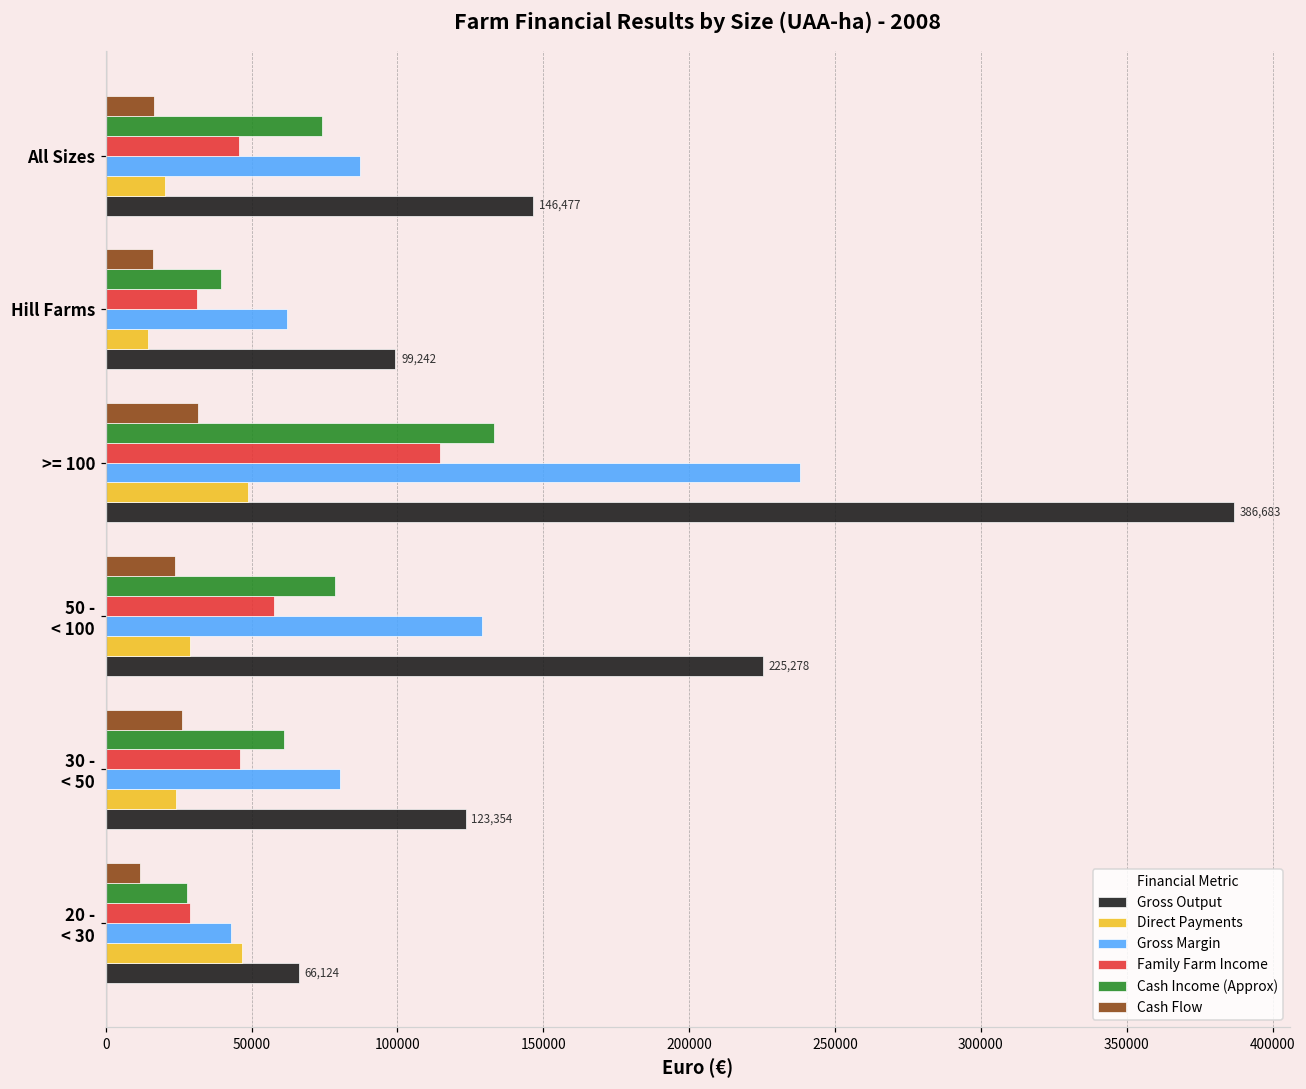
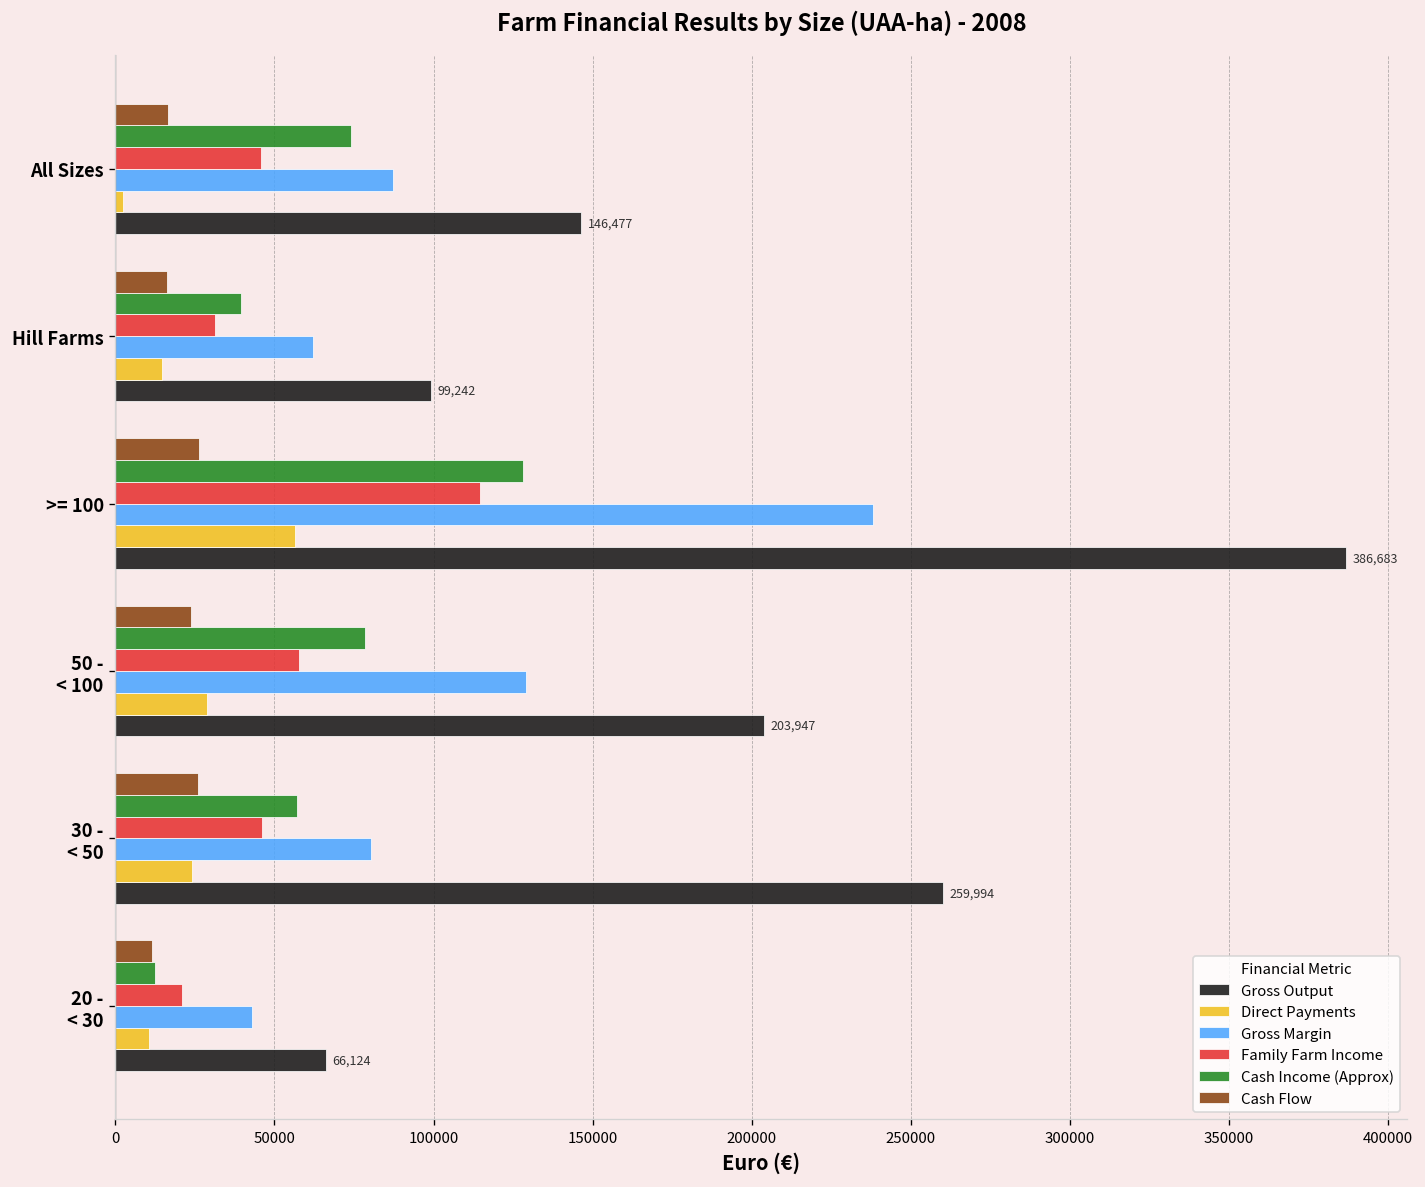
Direct Payments, All Sizes: 20000 -> 2000
Cash Flow, >= 100: 32000 -> 26000
Cash Income (Approx), >= 100: 133000 -> 128000
Direct Payments, >= 100: 49000 -> 57000
Gross Output, 50 - < 100: 225,278 -> 203,947
Cash Income (Approx), 30 - < 50: 61000 -> 57000
Gross Output, 30 - < 50: 123,354 -> 259,994
Cash Income (Approx), 20 - < 30: 28000 -> 12000
Family Farm Income, 20 - < 30: 29000 -> 21000
Direct Payments, 20 - < 30: 47000 -> 11000
